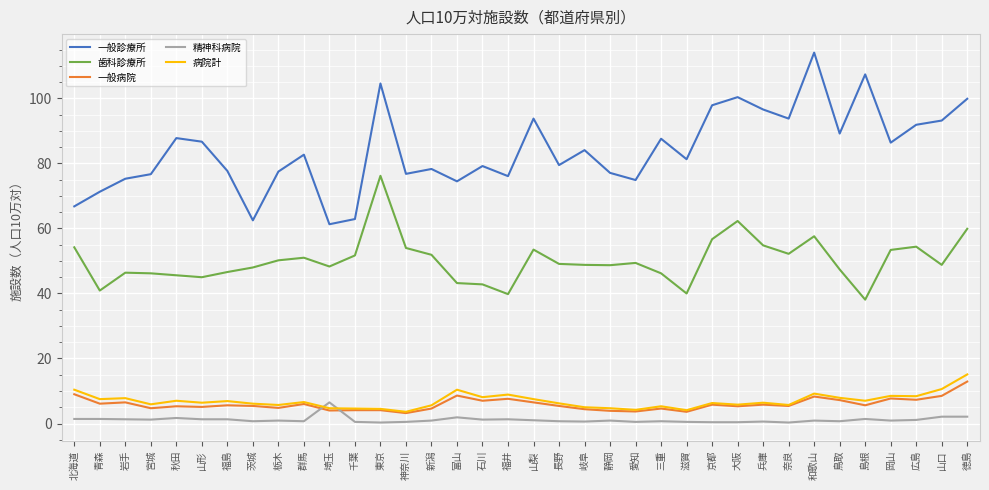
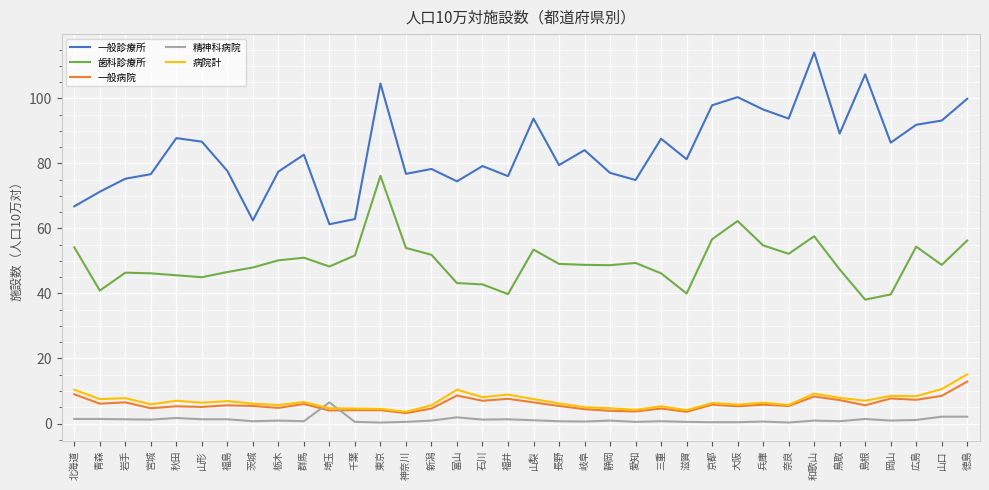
歯科診療所, 岡山: 53 -> 40
歯科診療所, 徳島: 60 -> 56
